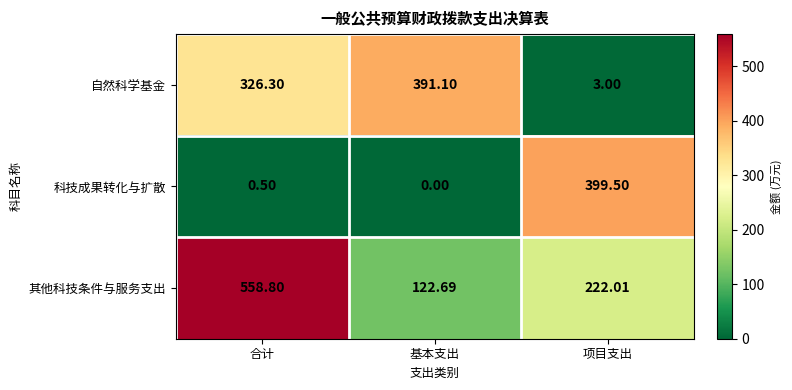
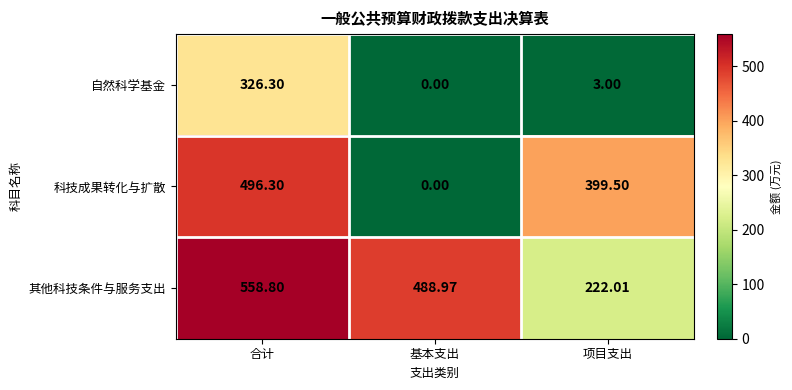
自然科学基金, 基本支出: 391.10 -> 0.00
科技成果转化与扩散, 合计: 0.50 -> 496.30
其他科技条件与服务支出, 基本支出: 122.69 -> 488.97
